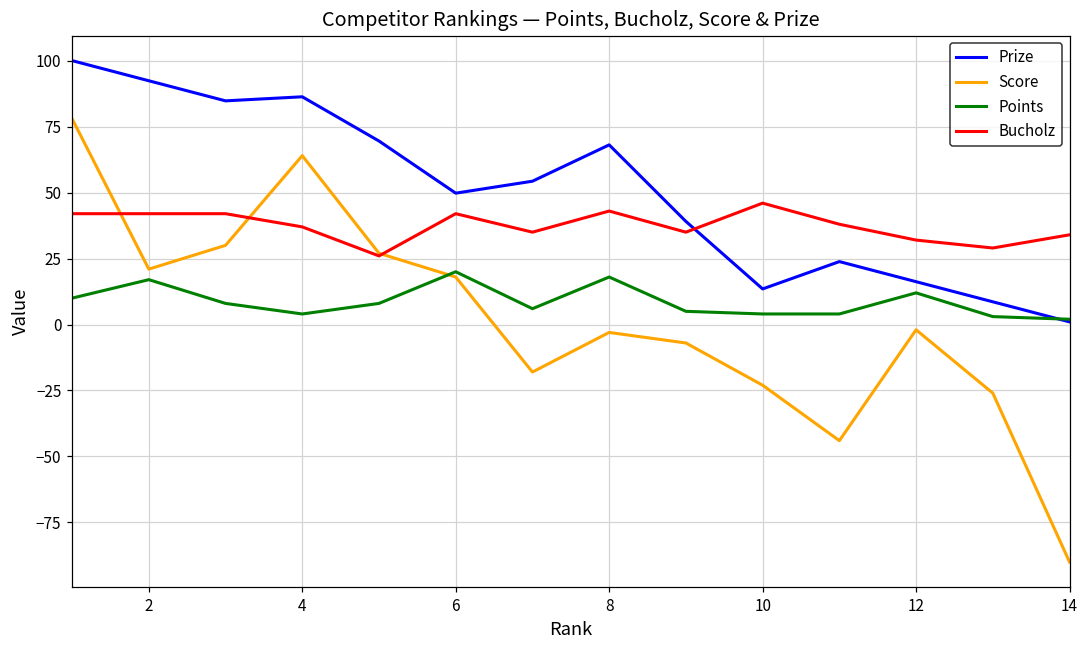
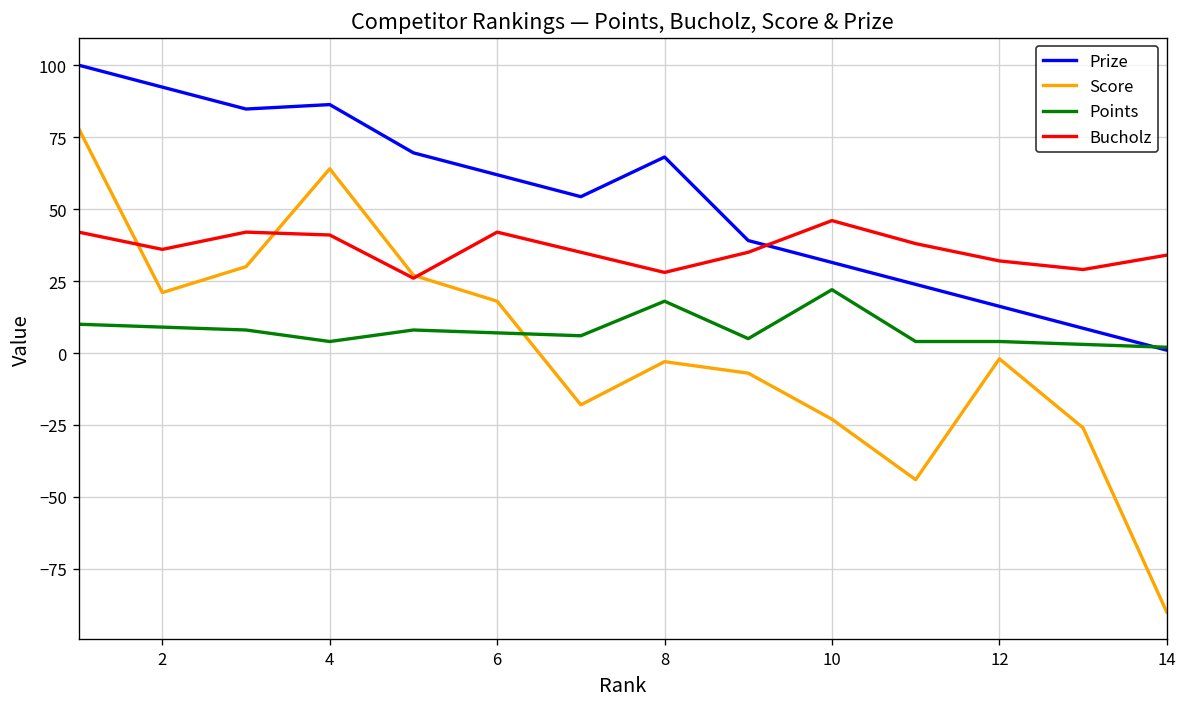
Points, 2: 17 -> 9
Bucholz, 2: 42 -> 36
Bucholz, 4: 37 -> 41
Prize, 6: 50 -> 62
Points, 6: 20 -> 7
Bucholz, 8: 43 -> 28
Prize, 10: 13 -> 31
Points, 10: 4 -> 22
Points, 12: 12 -> 4
